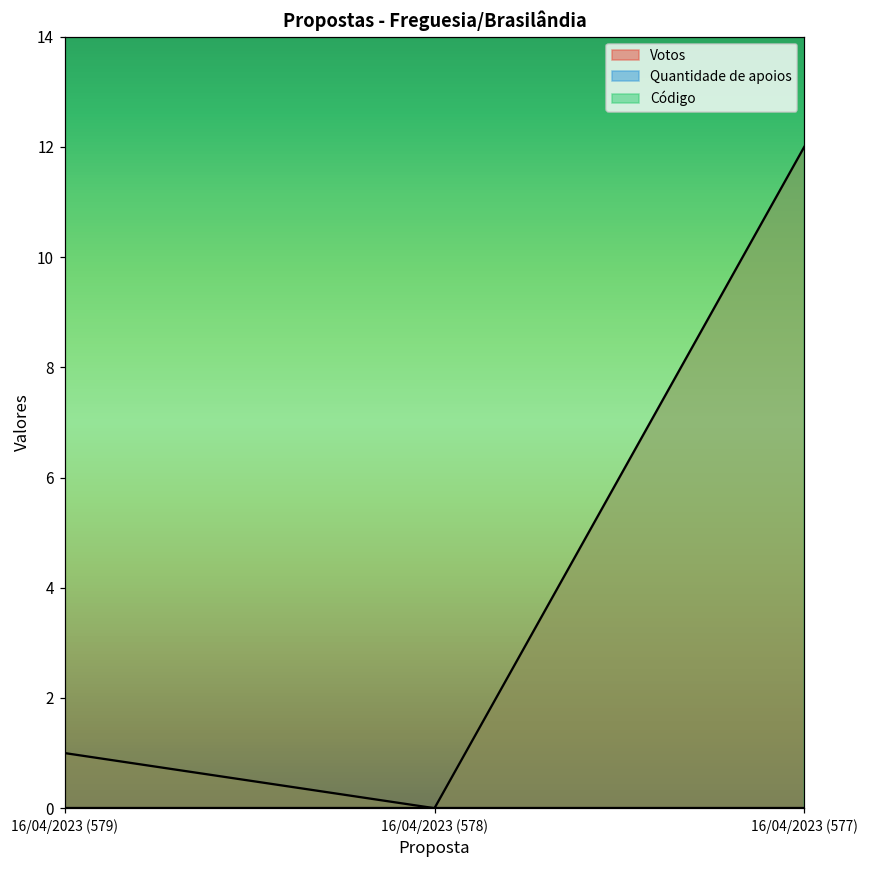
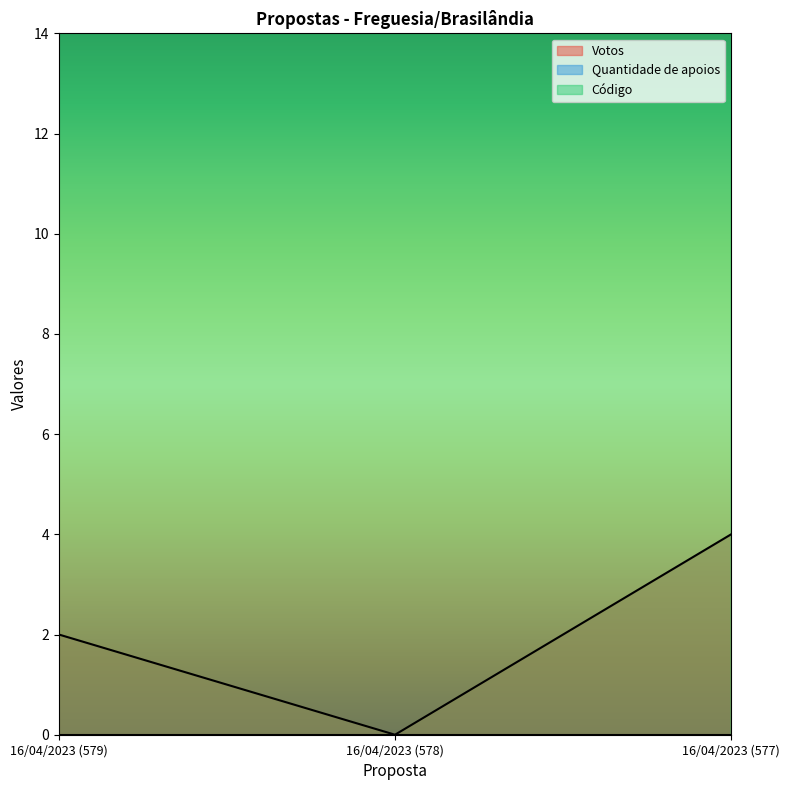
Votos, 16/04/2023 (579): 1 -> 2
Votos, 16/04/2023 (577): 12 -> 4
